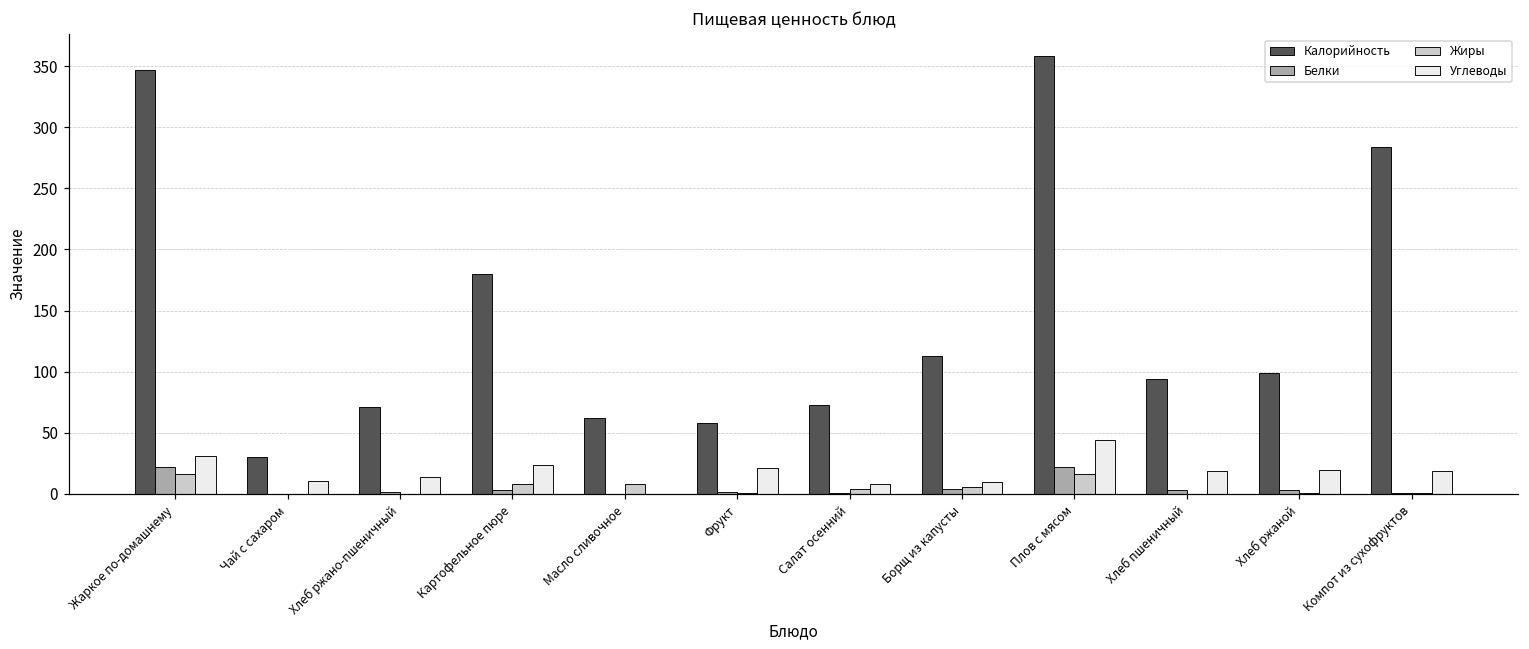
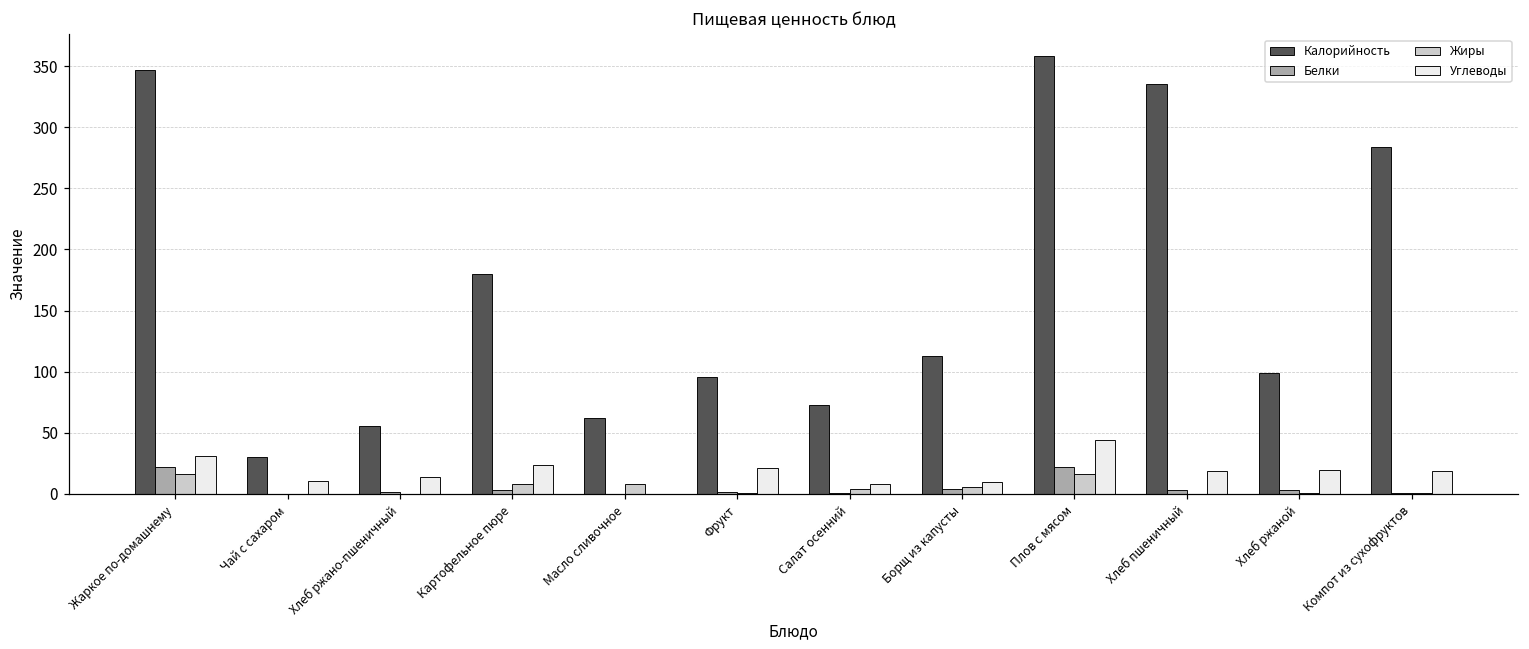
Калорийность, Хлеб ржано-пшеничный: 71 -> 56
Калорийность, Фрукт: 58 -> 96
Калорийность, Хлеб пшеничный: 94 -> 335
